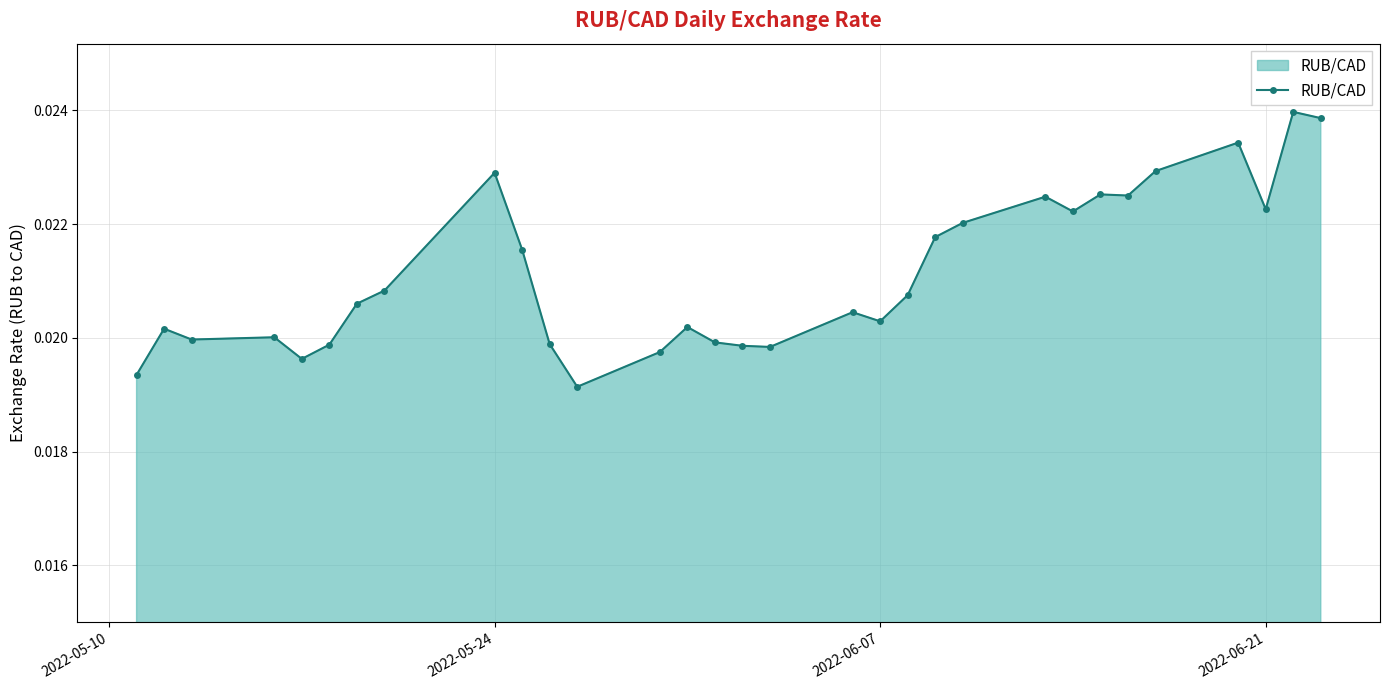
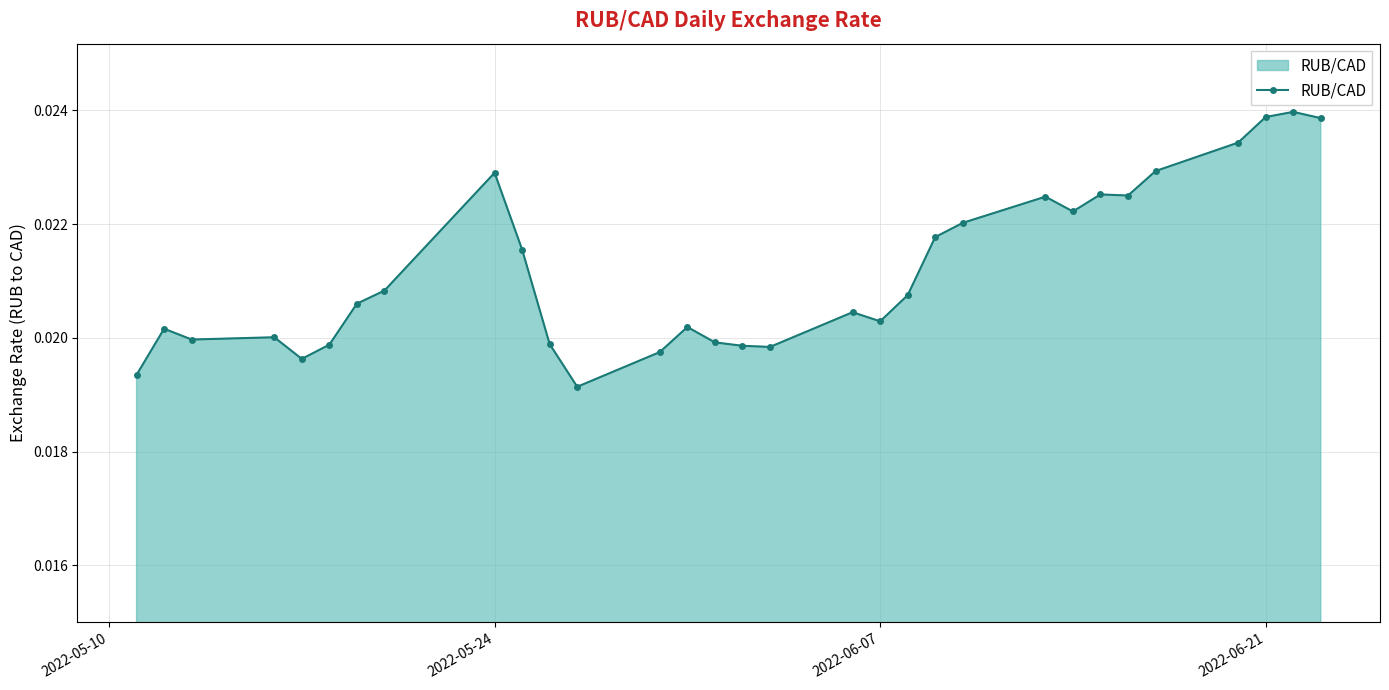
2022-06-21: 0.0223 -> 0.0239
